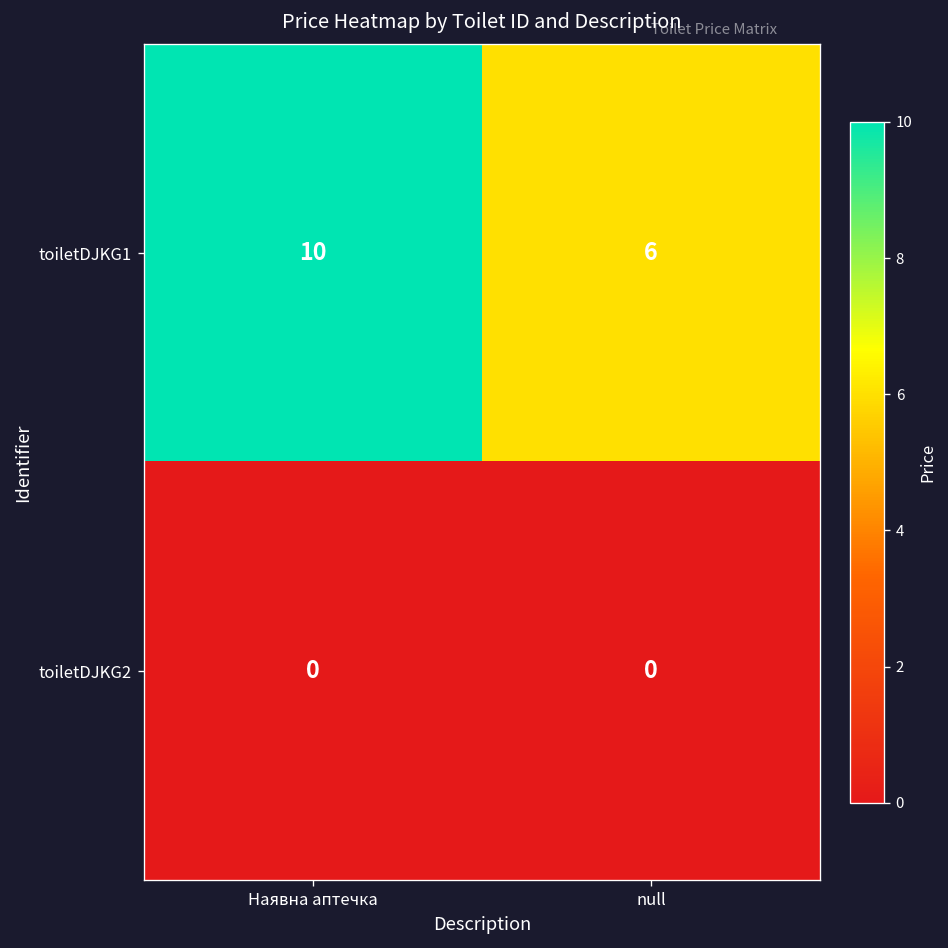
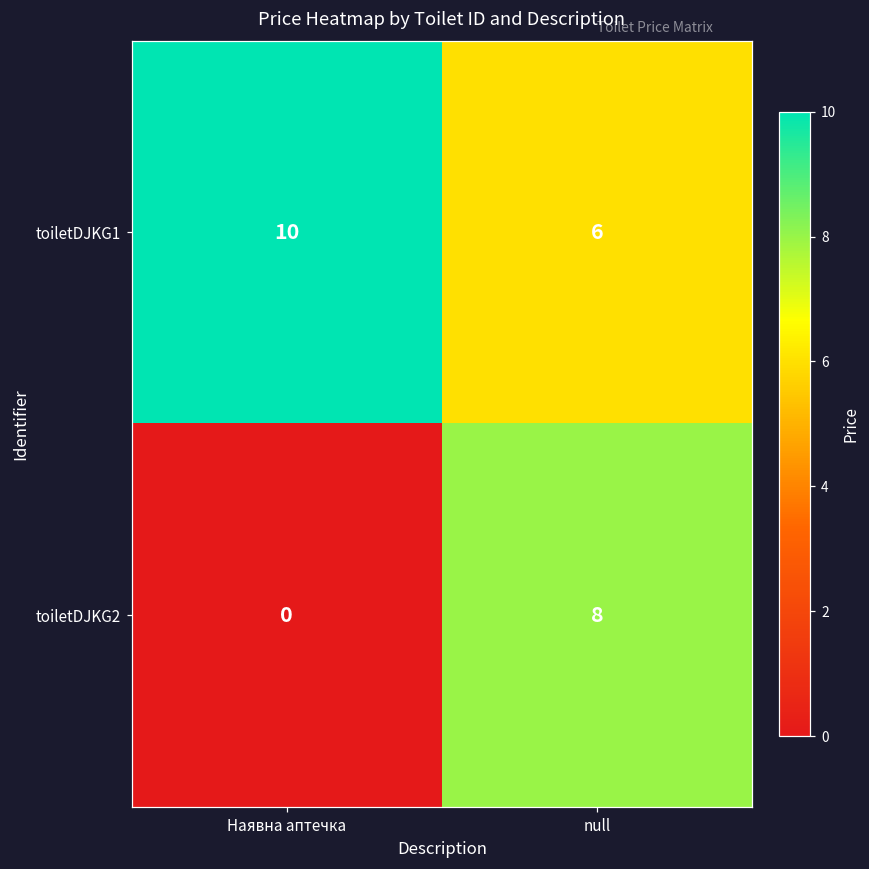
toiletDJKG2, null: 0 -> 8
